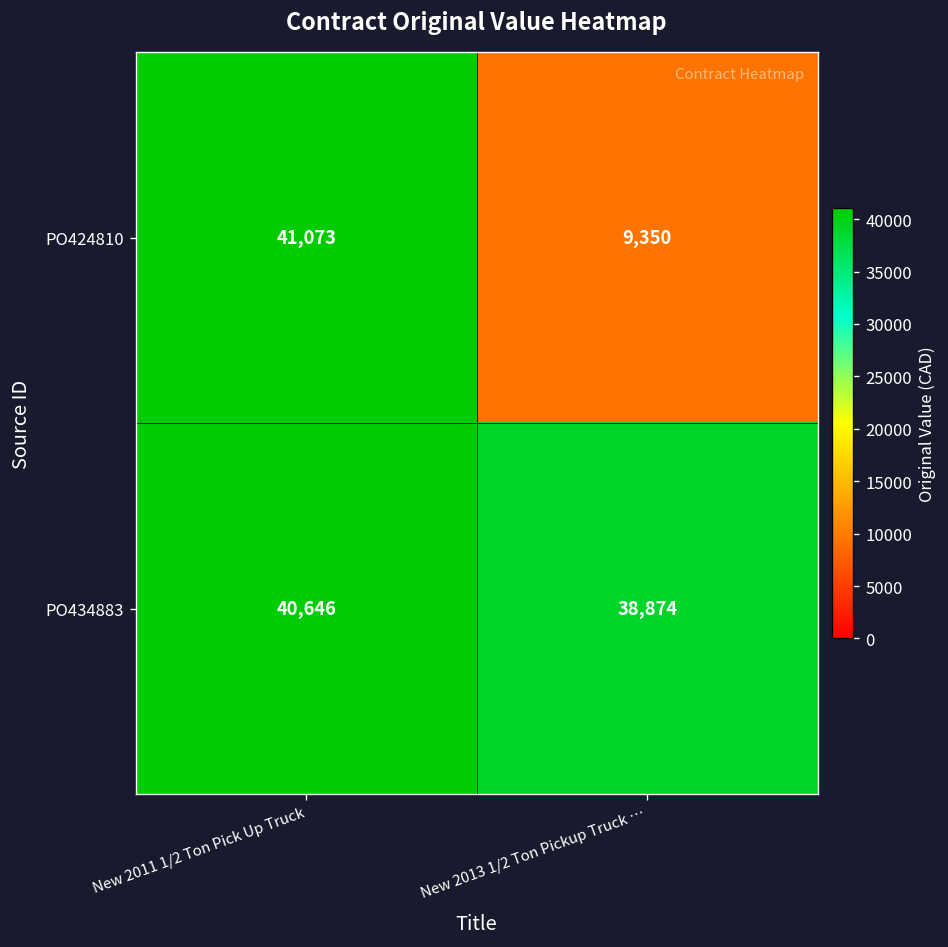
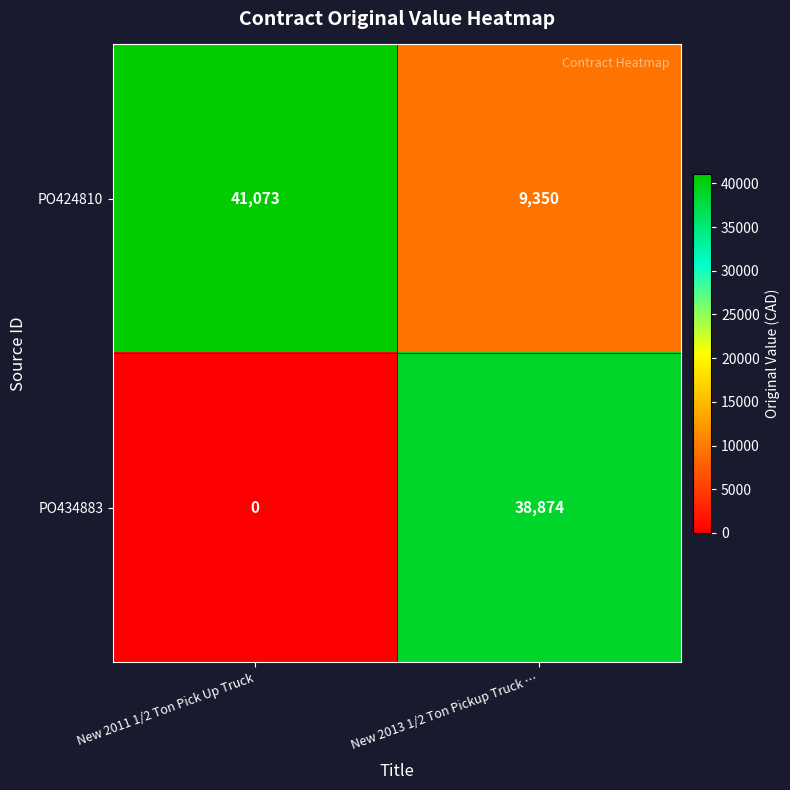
PO434883, New 2011 1/2 Ton Pick Up Truck: 40,646 -> 0
